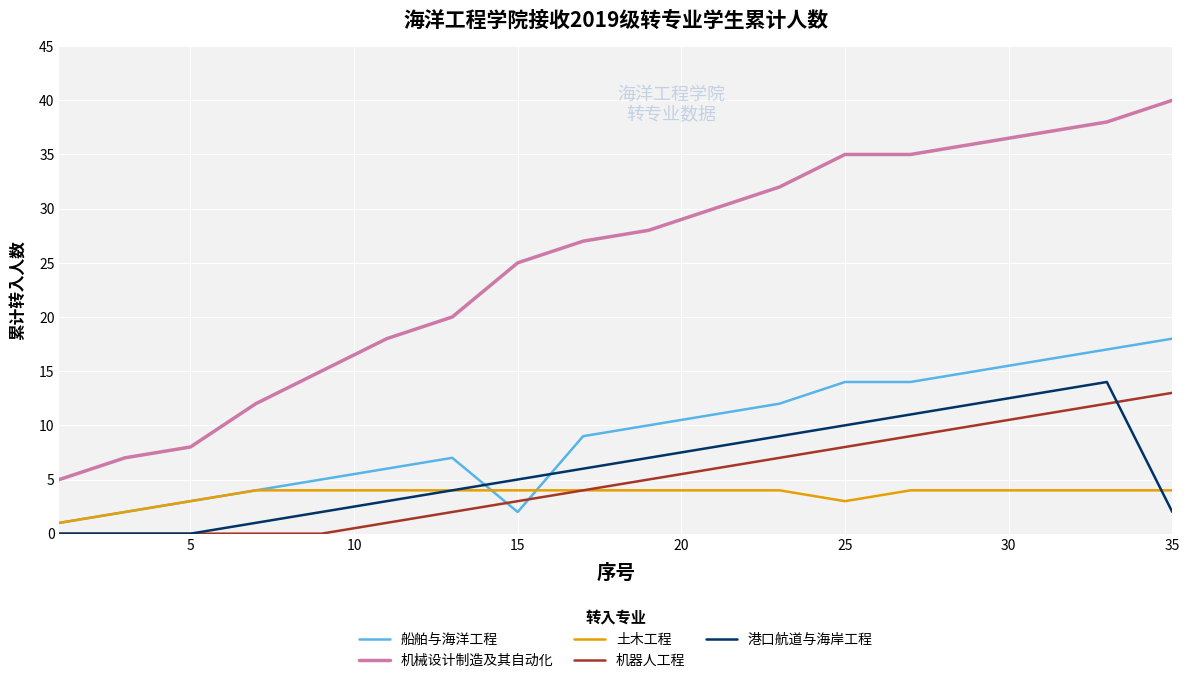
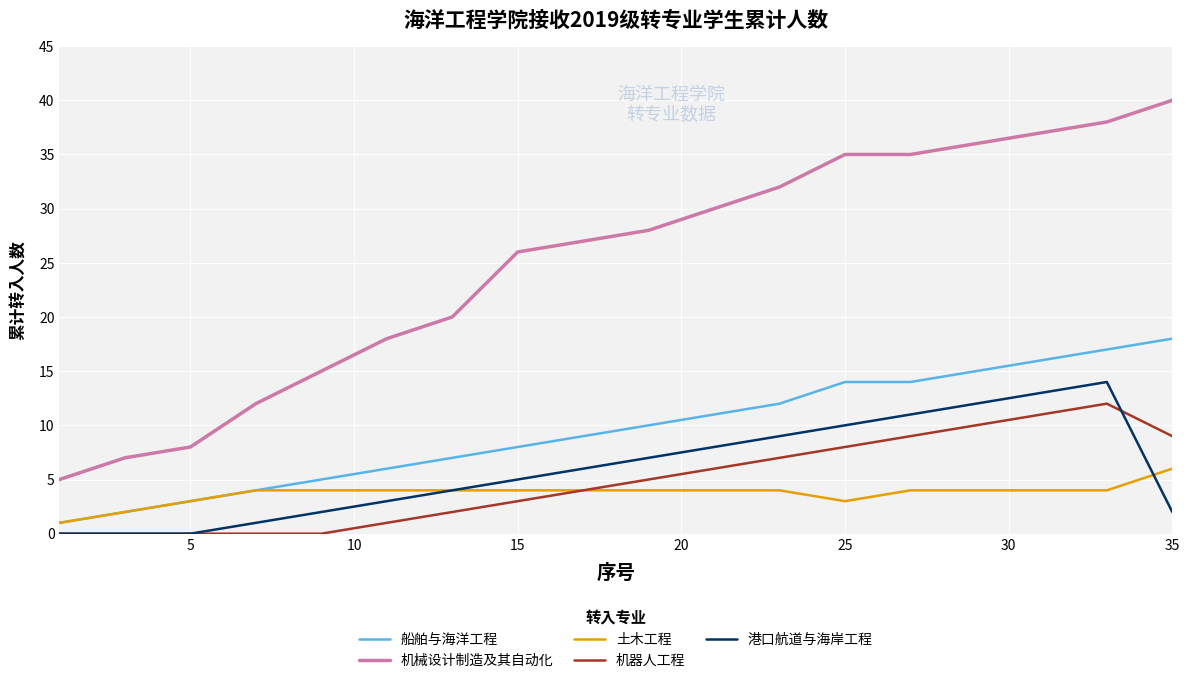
船舶与海洋工程, 15: 2 -> 8
机械设计制造及其自动化, 15: 25 -> 26
土木工程, 35: 4 -> 6
机器人工程, 35: 13 -> 9
